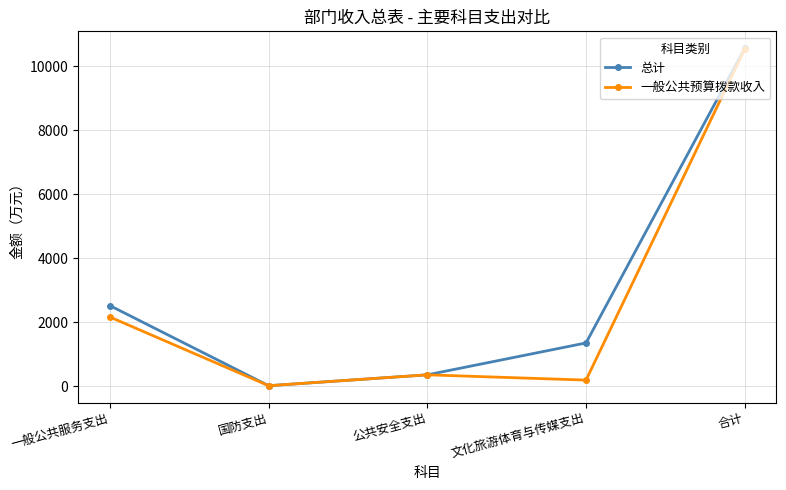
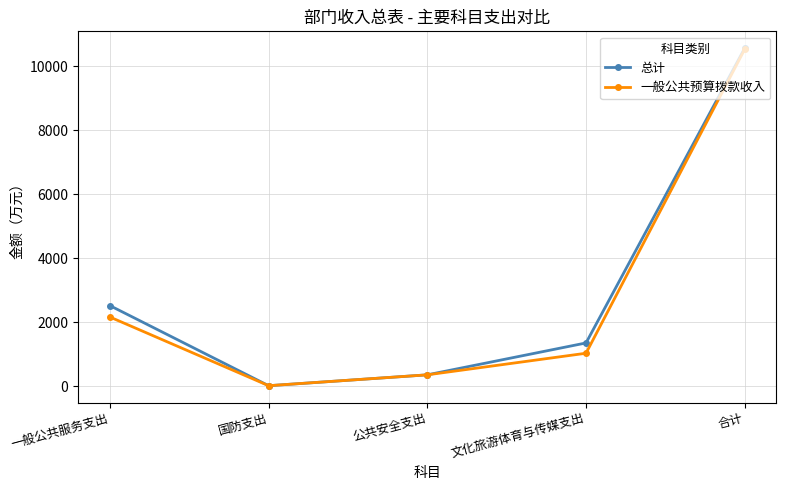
一般公共预算拨款收入, 文化旅游体育与传媒支出: 200 -> 1000
